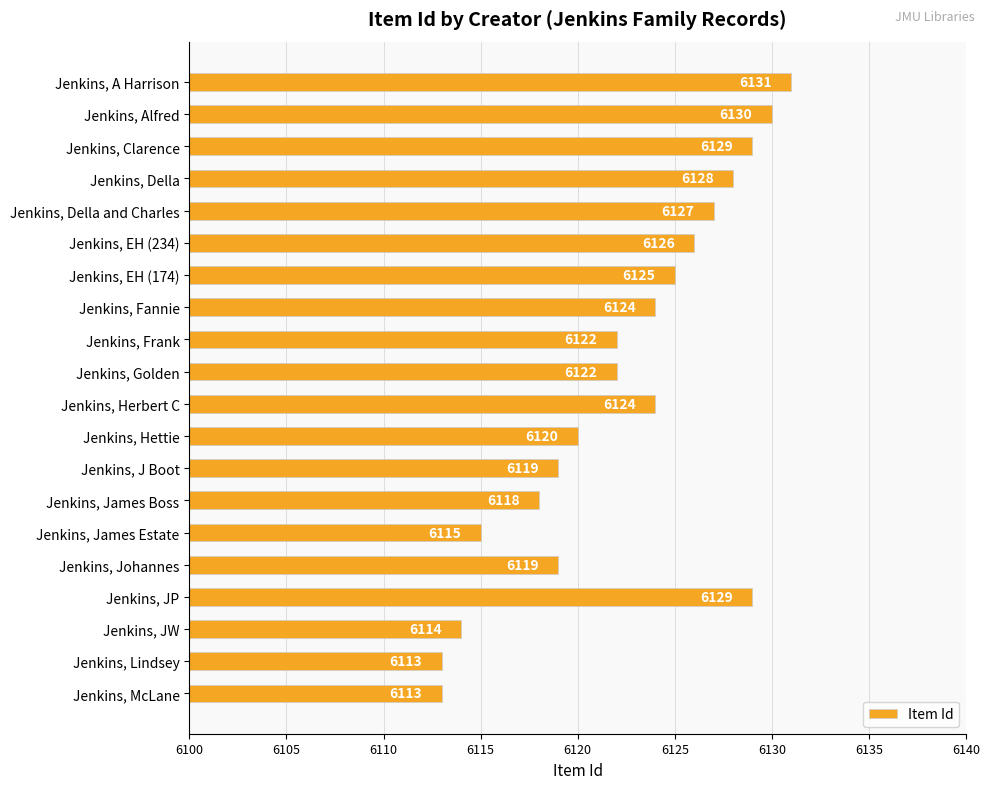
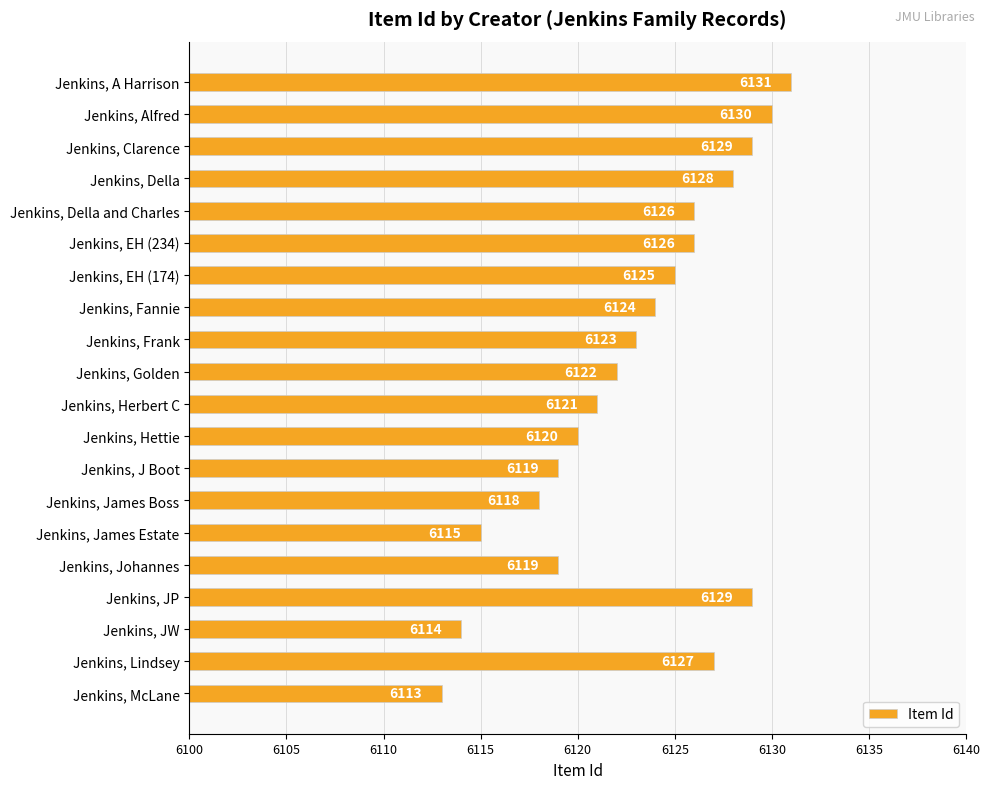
Jenkins, Della and Charles: 6127 -> 6126
Jenkins, Frank: 6122 -> 6123
Jenkins, Herbert C: 6124 -> 6121
Jenkins, Lindsey: 6113 -> 6127
